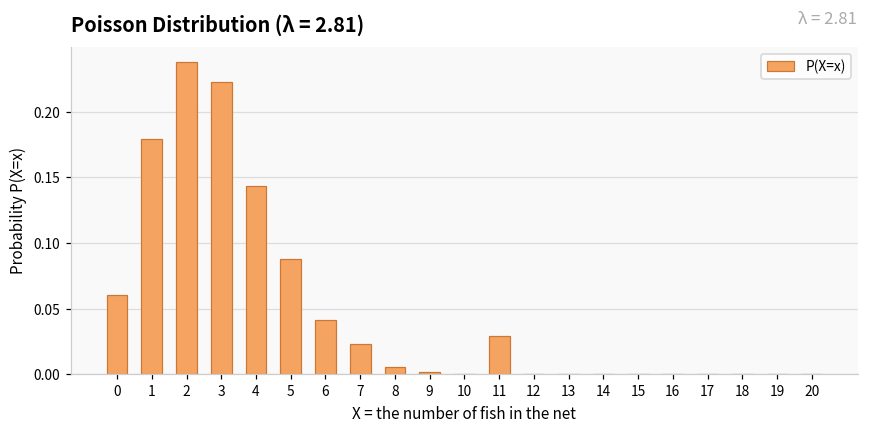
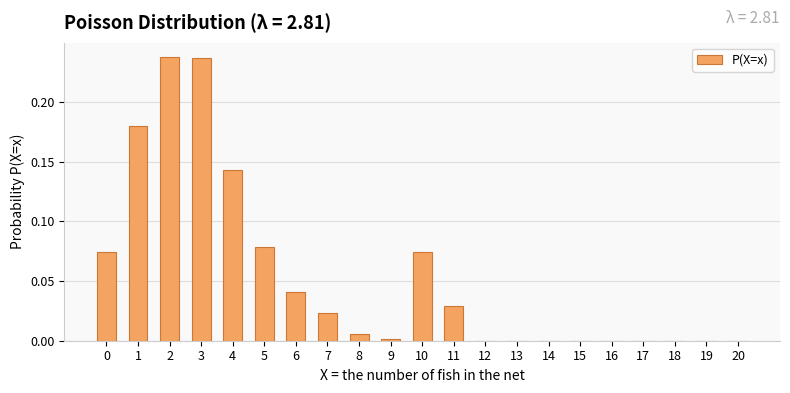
0: 0.060 -> 0.074
3: 0.223 -> 0.236
5: 0.088 -> 0.079
10: 0.001 -> 0.074
